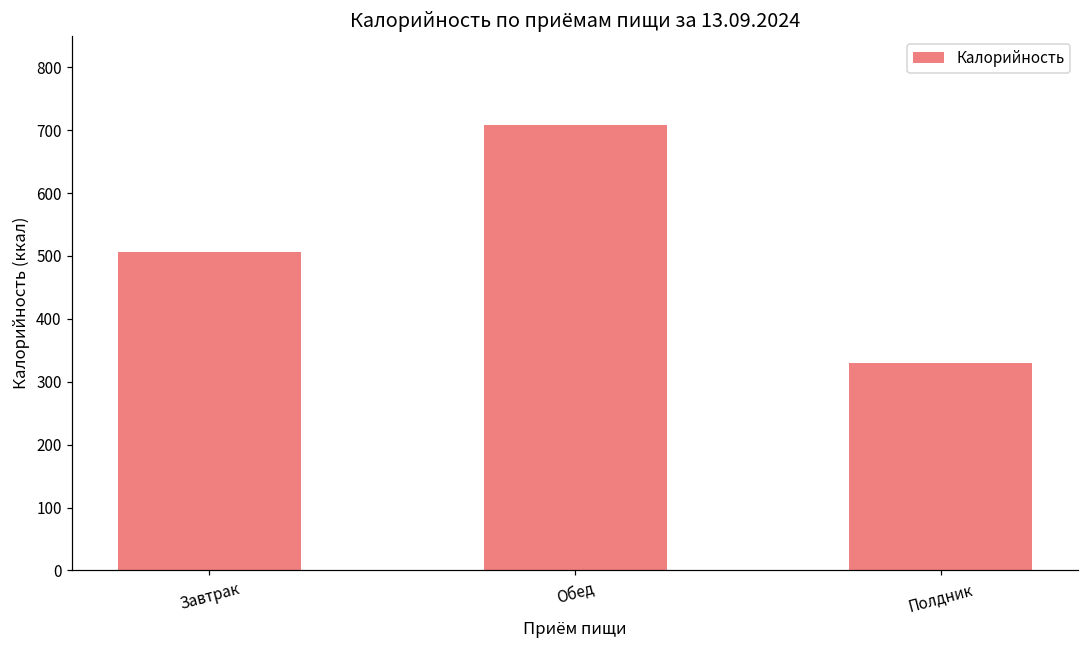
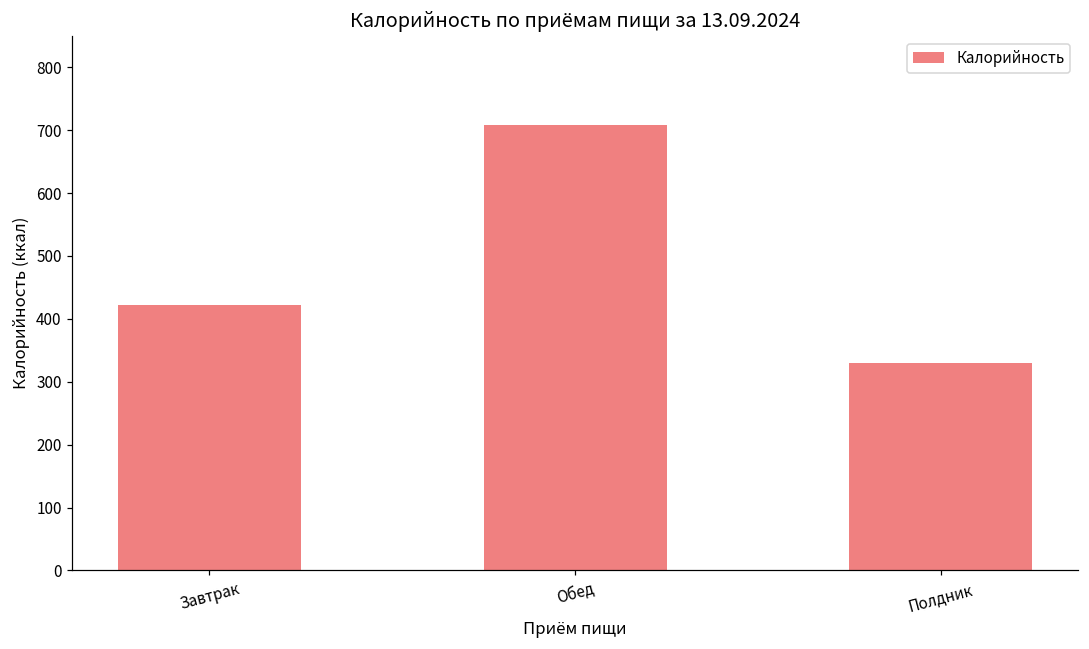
Завтрак: 510 -> 420
